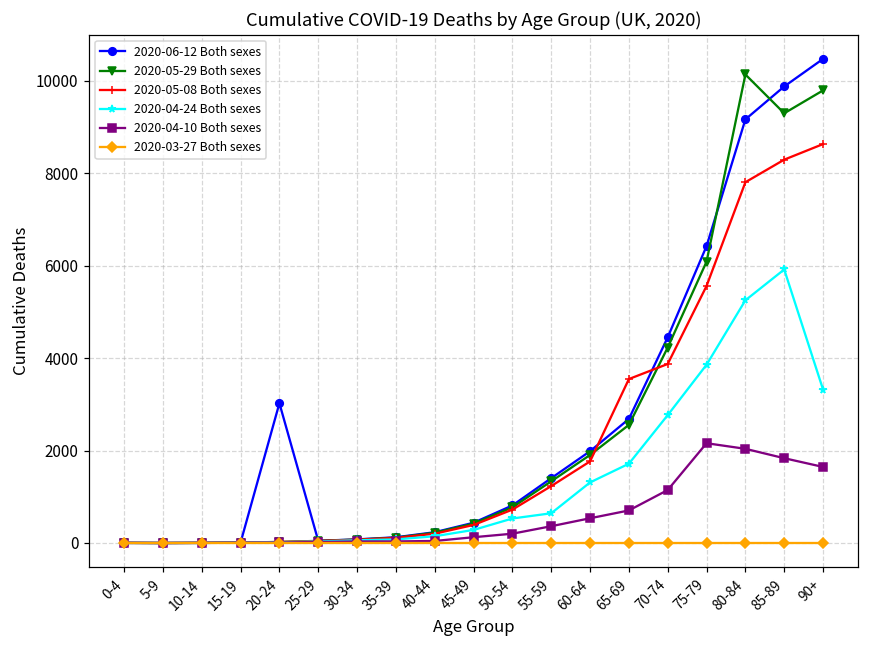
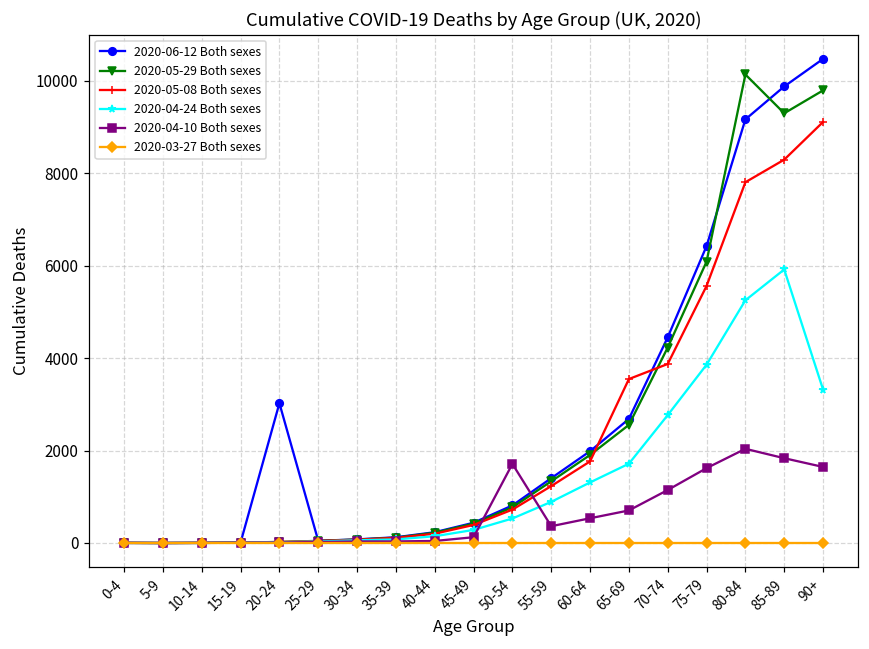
2020-04-10 Both sexes, 50-54: 200 -> 1700
2020-04-24 Both sexes, 55-59: 600 -> 900
2020-04-10 Both sexes, 75-79: 2200 -> 1600
2020-05-08 Both sexes, 90+: 8600 -> 9100
